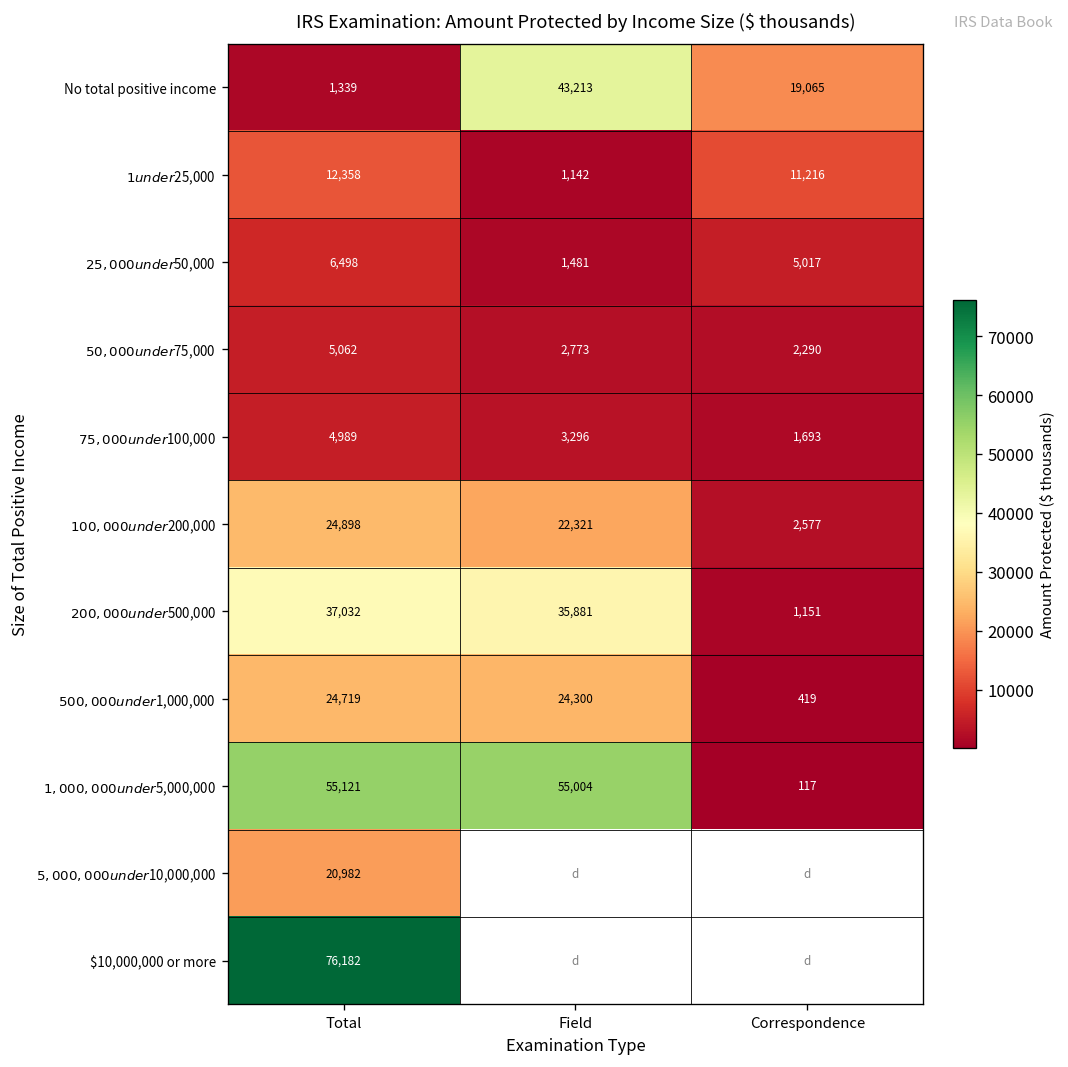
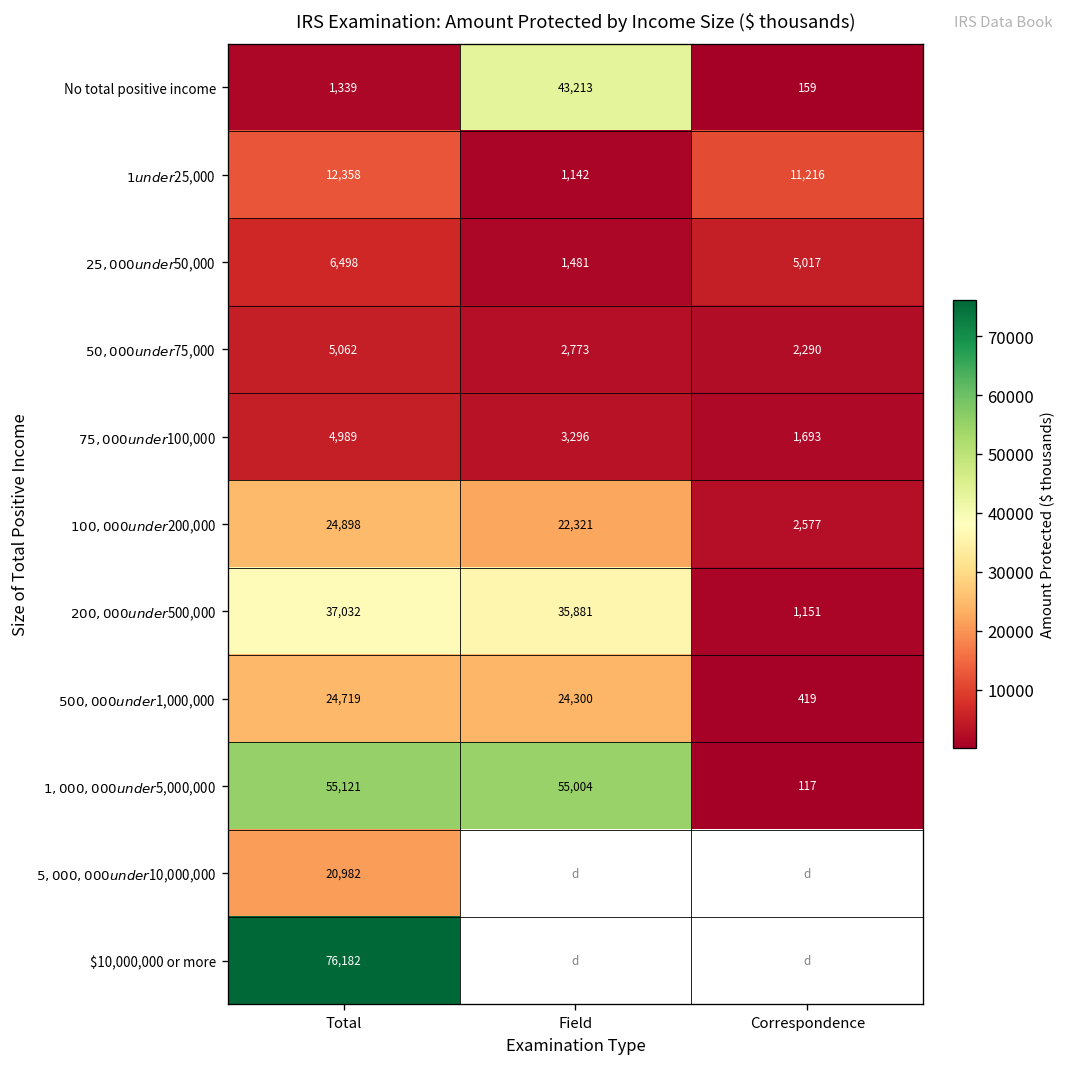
No total positive income, Correspondence: 19,065 -> 159
